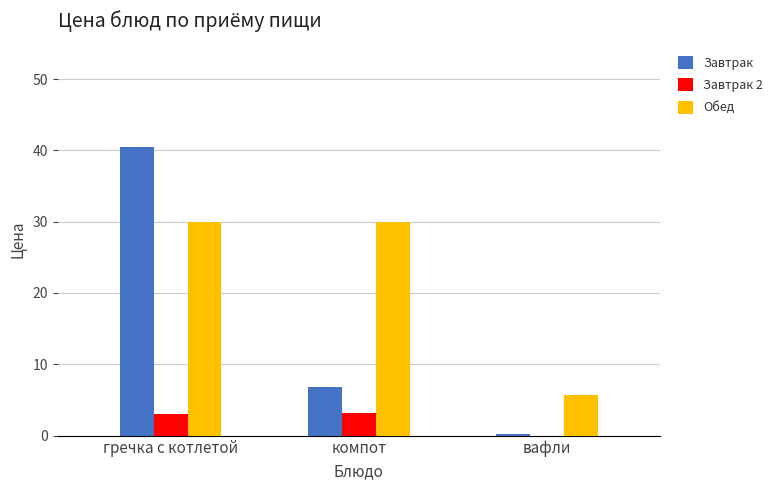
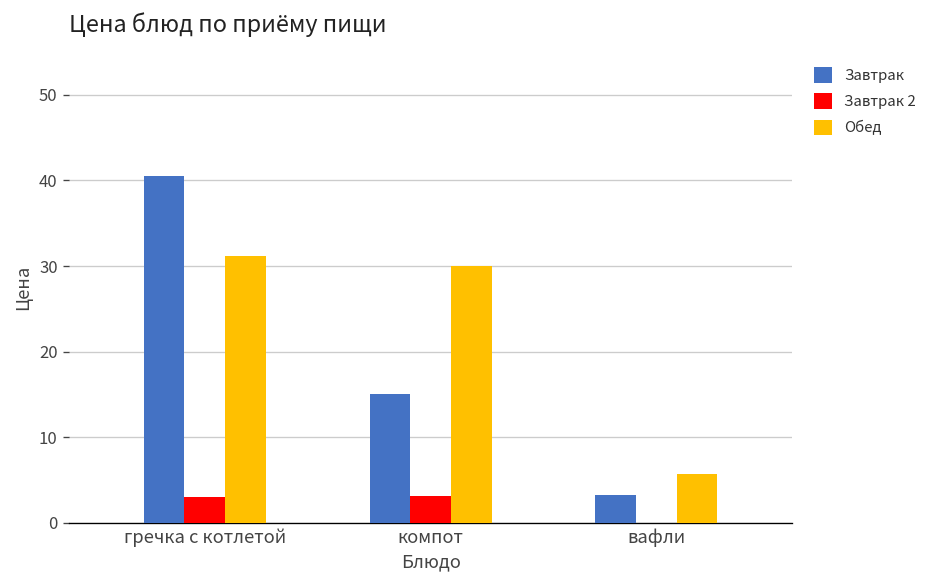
Обед, гречка с котлетой: 30 -> 31
Завтрак, компот: 7 -> 15
Завтрак, вафли: 0 -> 3
